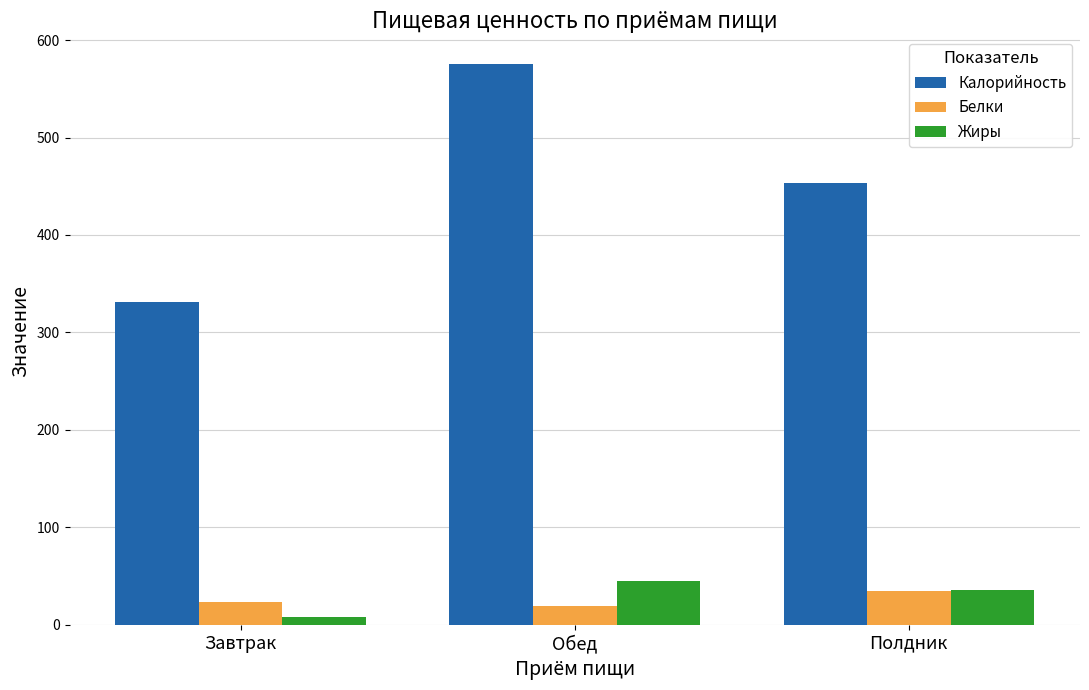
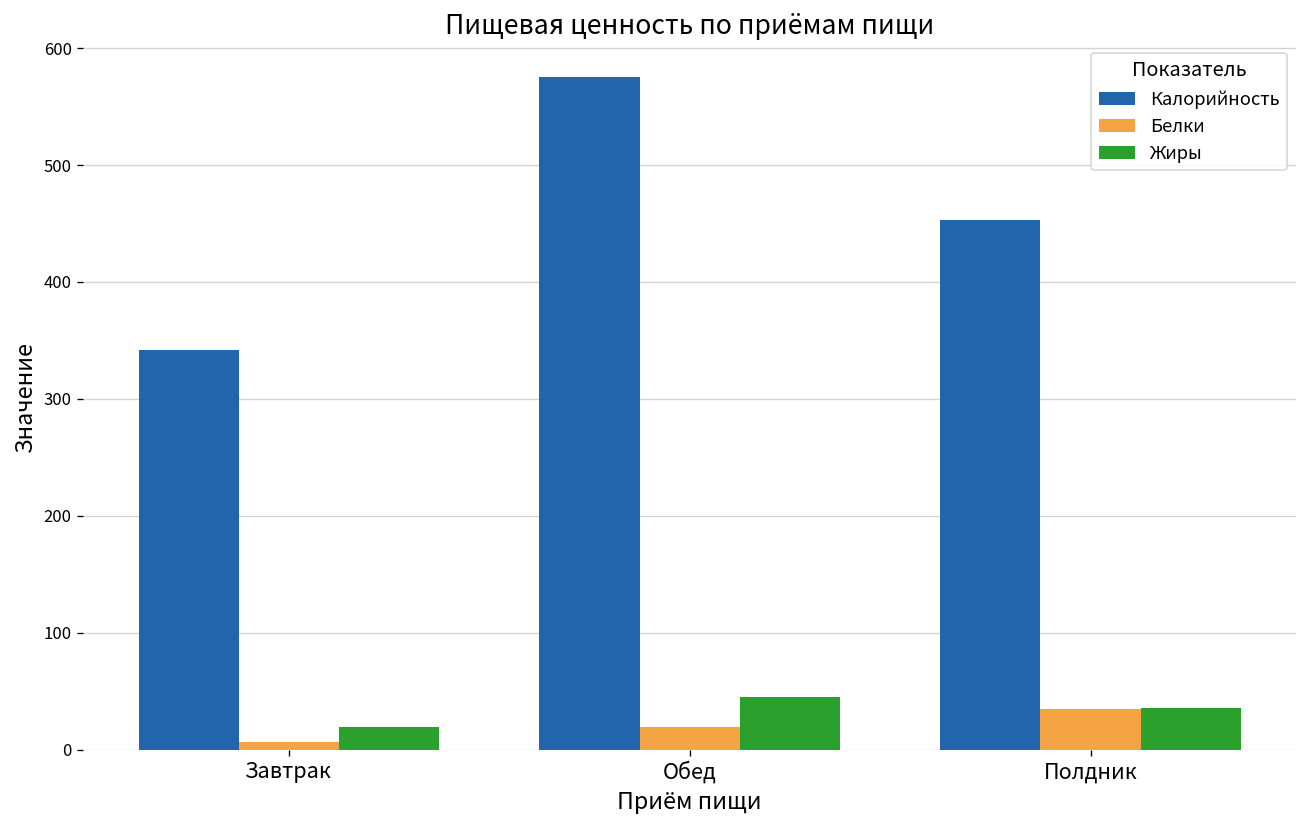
Калорийность, Завтрак: 330 -> 340
Белки, Завтрак: 20 -> 10
Жиры, Завтрак: 10 -> 20
